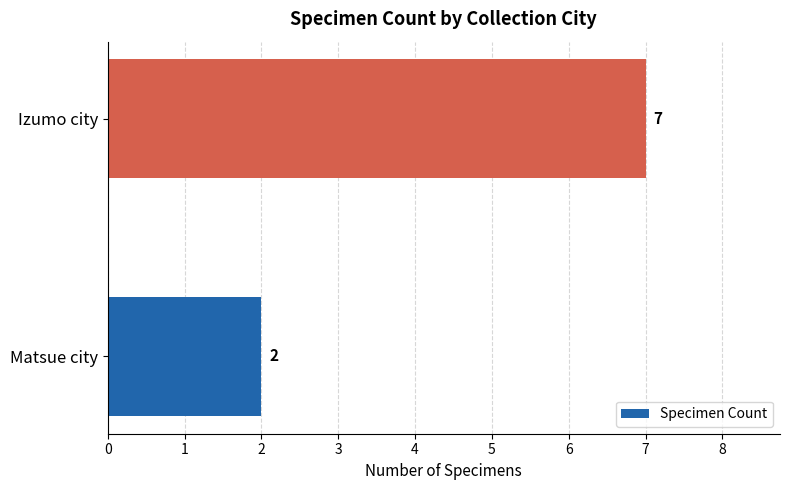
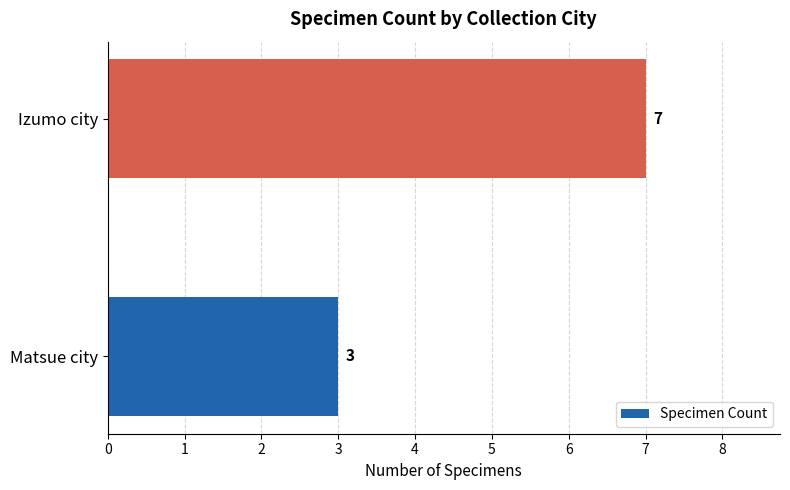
Matsue city: 2 -> 3
